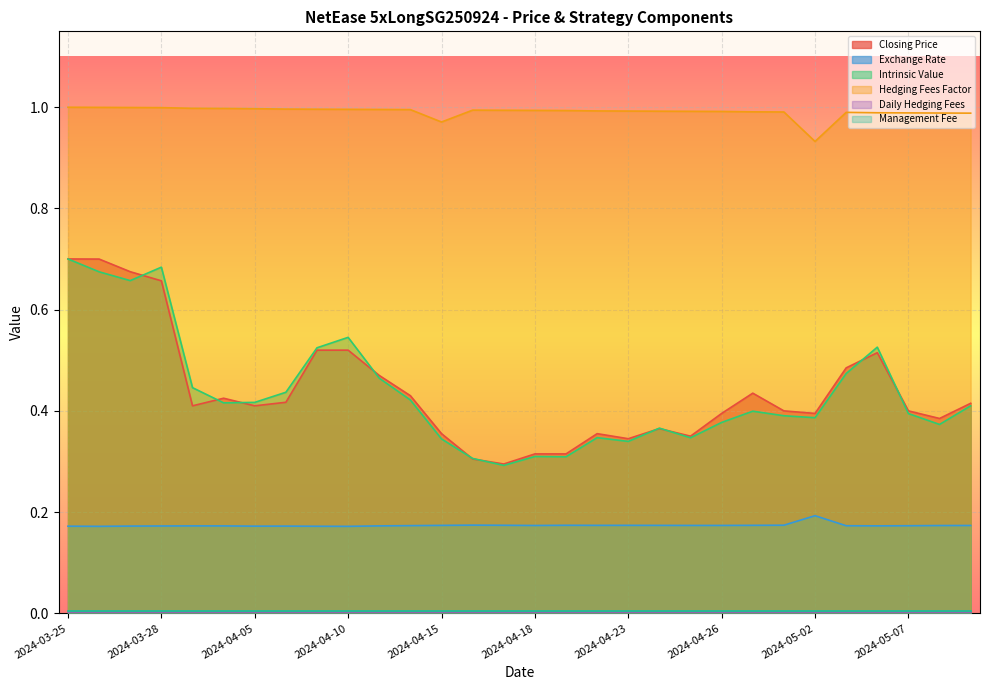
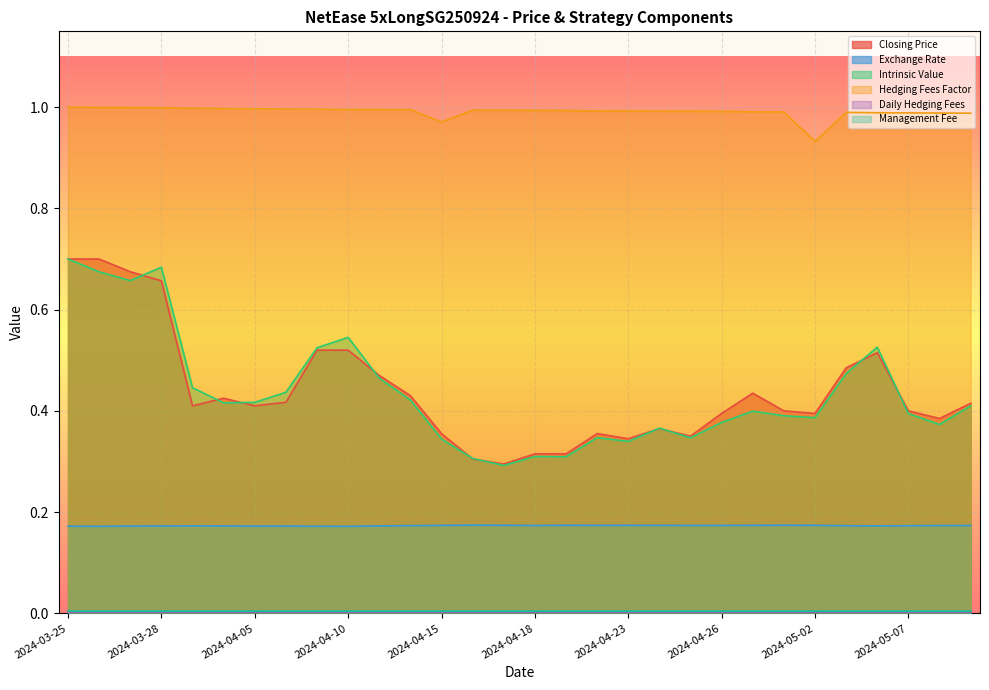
Exchange Rate, 2024-05-02: 0.19 -> 0.17
